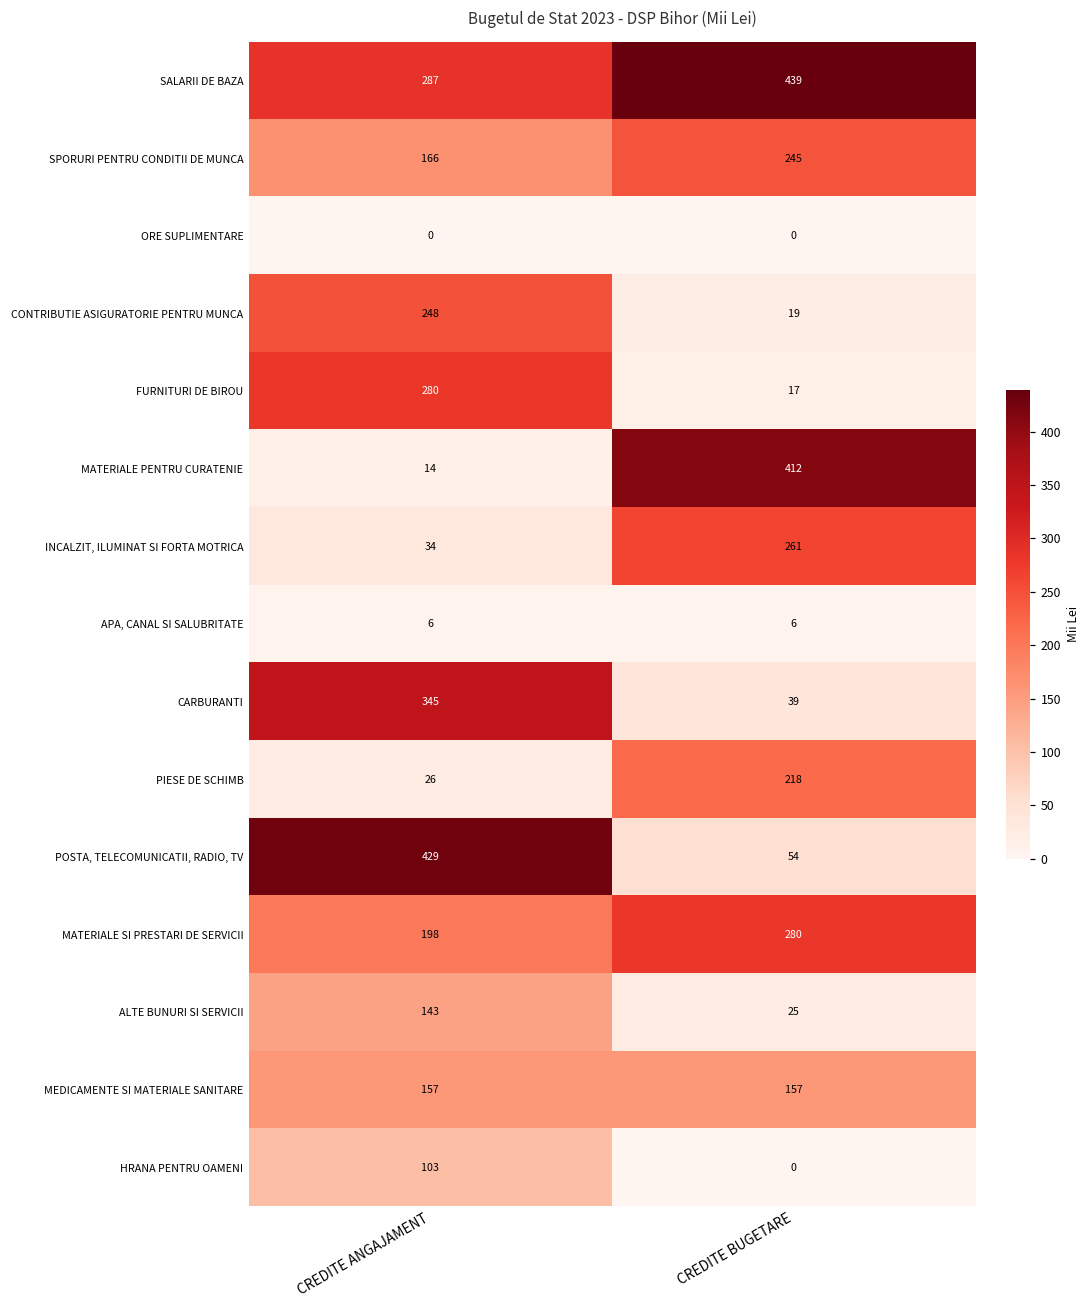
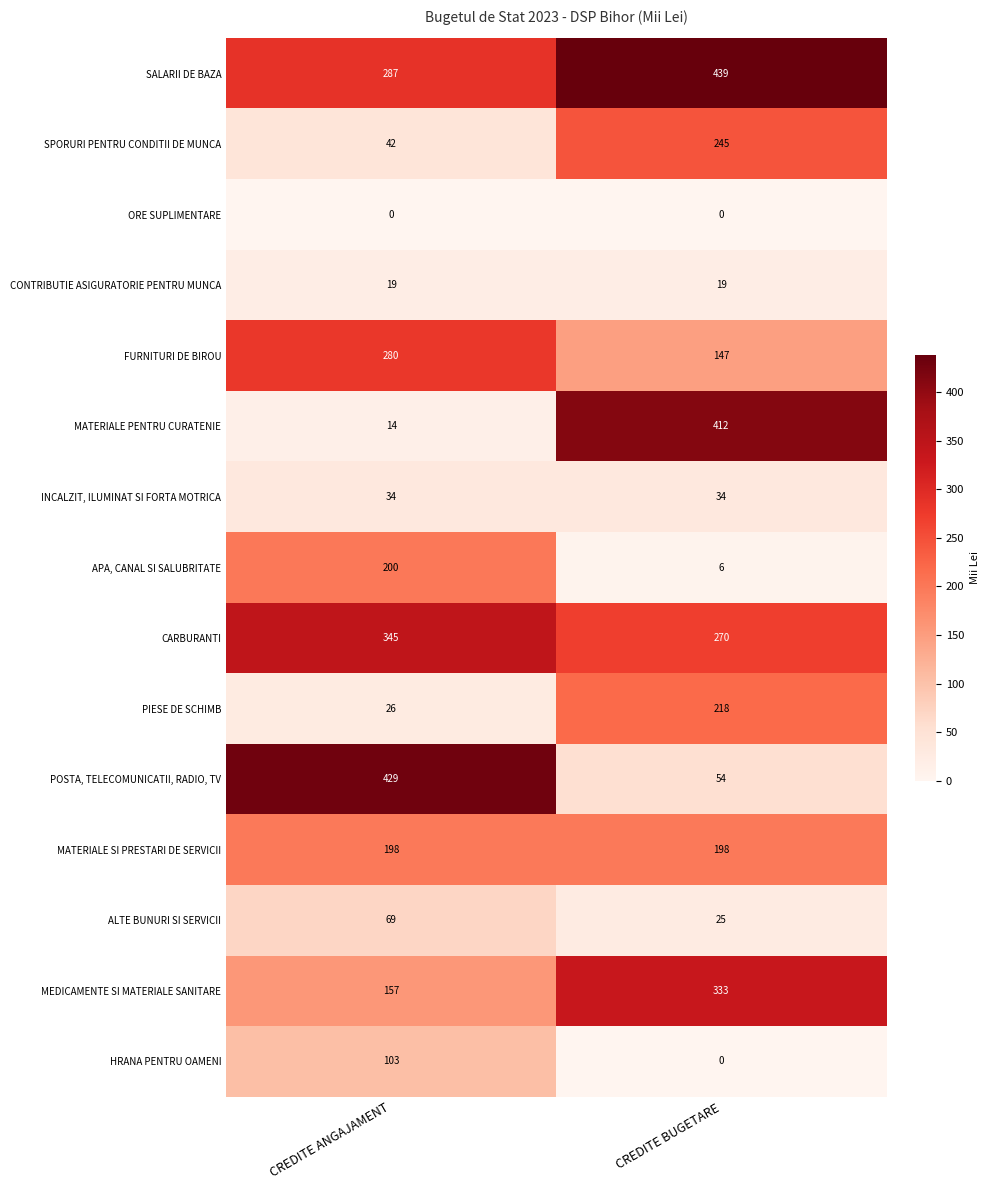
SPORURI PENTRU CONDITII DE MUNCA, CREDITE ANGAJAMENT: 166 -> 42
CONTRIBUTIE ASIGURATORIE PENTRU MUNCA, CREDITE ANGAJAMENT: 248 -> 19
FURNITURI DE BIROU, CREDITE BUGETARE: 17 -> 147
INCALZIT, ILUMINAT SI FORTA MOTRICA, CREDITE BUGETARE: 261 -> 34
APA, CANAL SI SALUBRITATE, CREDITE ANGAJAMENT: 6 -> 200
CARBURANTI, CREDITE BUGETARE: 39 -> 270
MATERIALE SI PRESTARI DE SERVICII, CREDITE BUGETARE: 280 -> 198
ALTE BUNURI SI SERVICII, CREDITE ANGAJAMENT: 143 -> 69
MEDICAMENTE SI MATERIALE SANITARE, CREDITE BUGETARE: 157 -> 333
